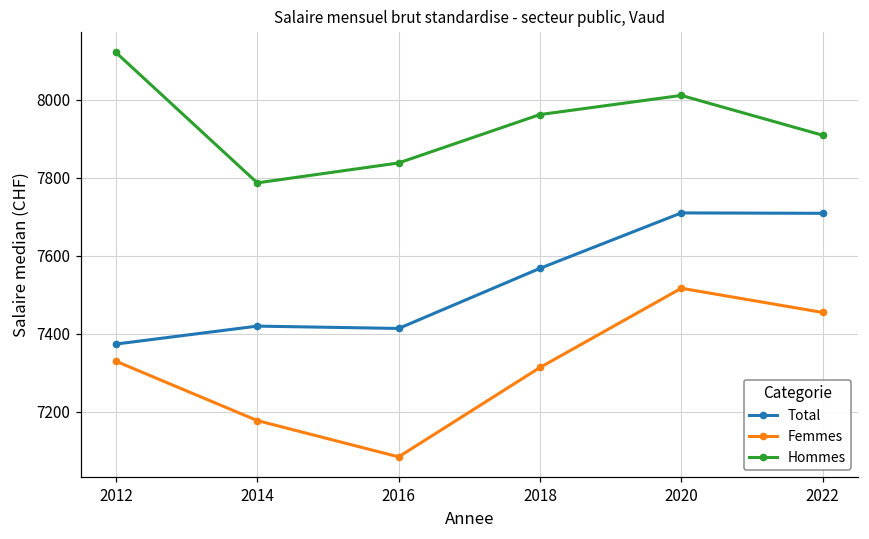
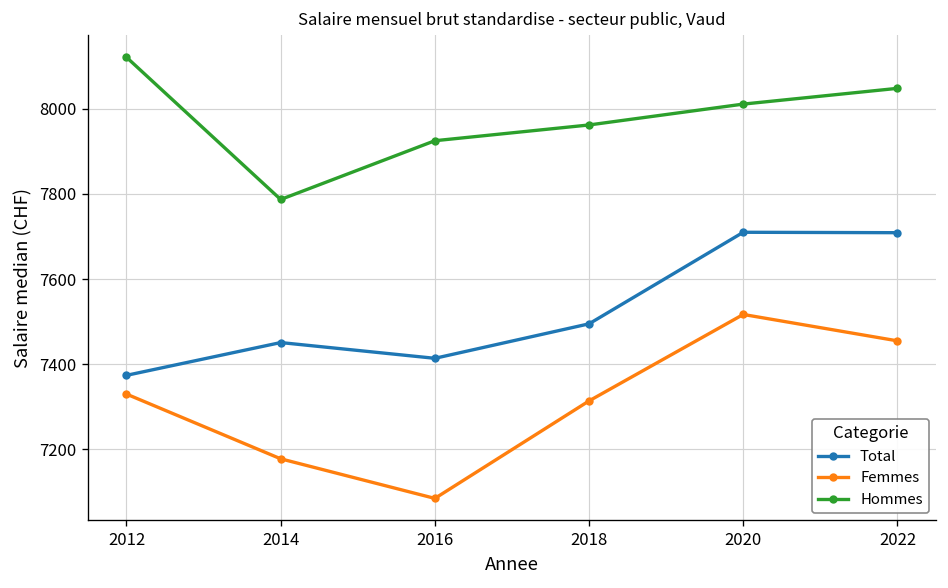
Total, 2014: 7420 -> 7450
Hommes, 2016: 7840 -> 7930
Total, 2018: 7570 -> 7500
Hommes, 2022: 7910 -> 8050
